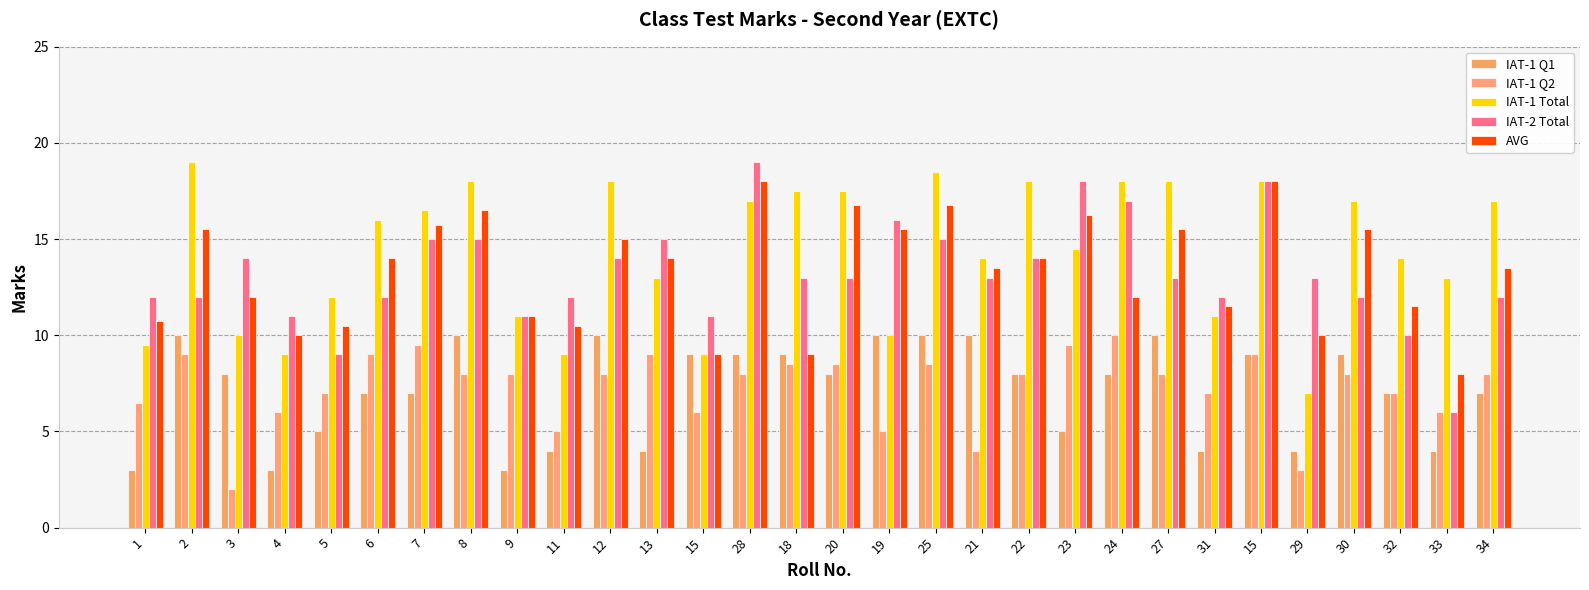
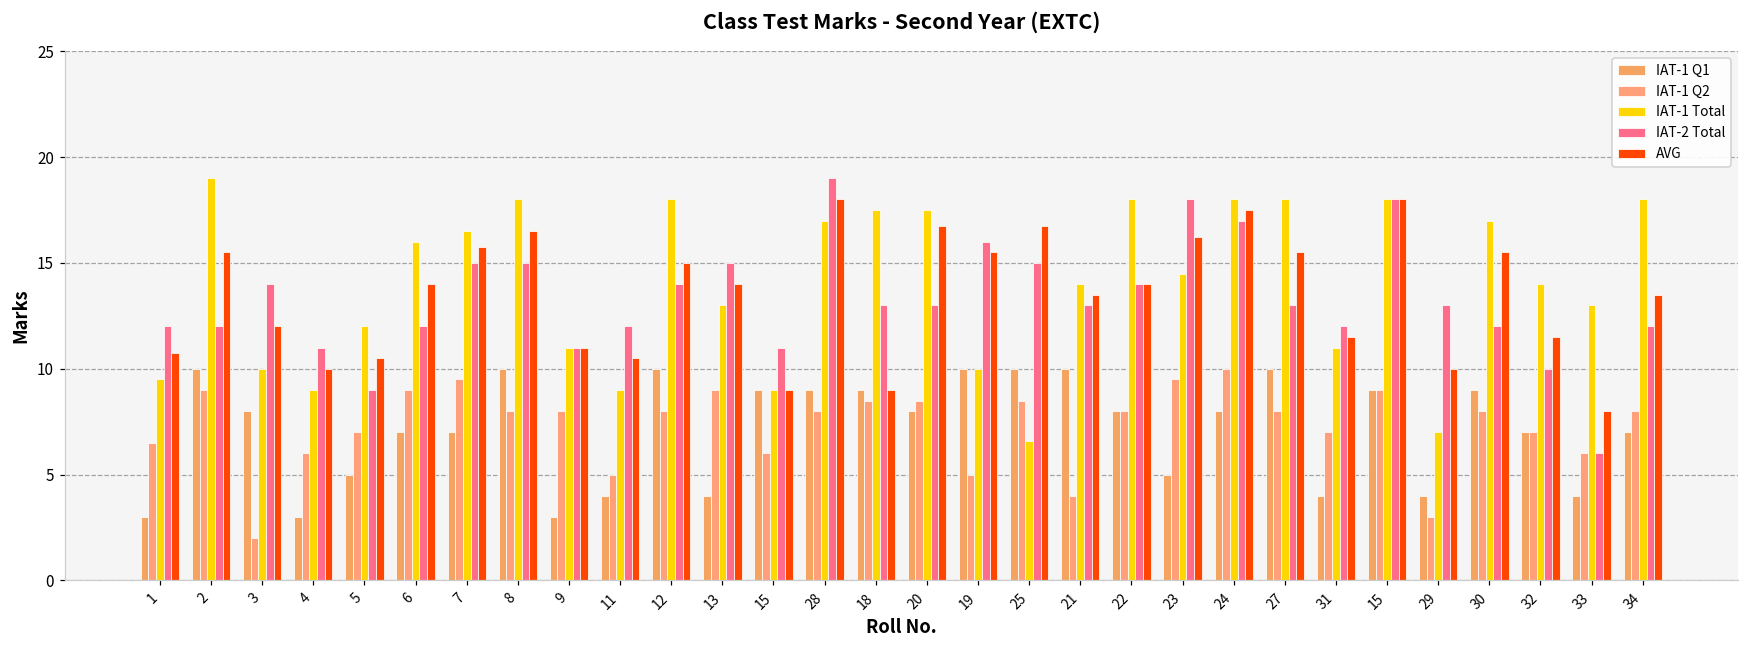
IAT-1 Total, 25: 18.5 -> 6.6
AVG, 24: 12.0 -> 17.5
IAT-1 Total, 34: 17 -> 18
